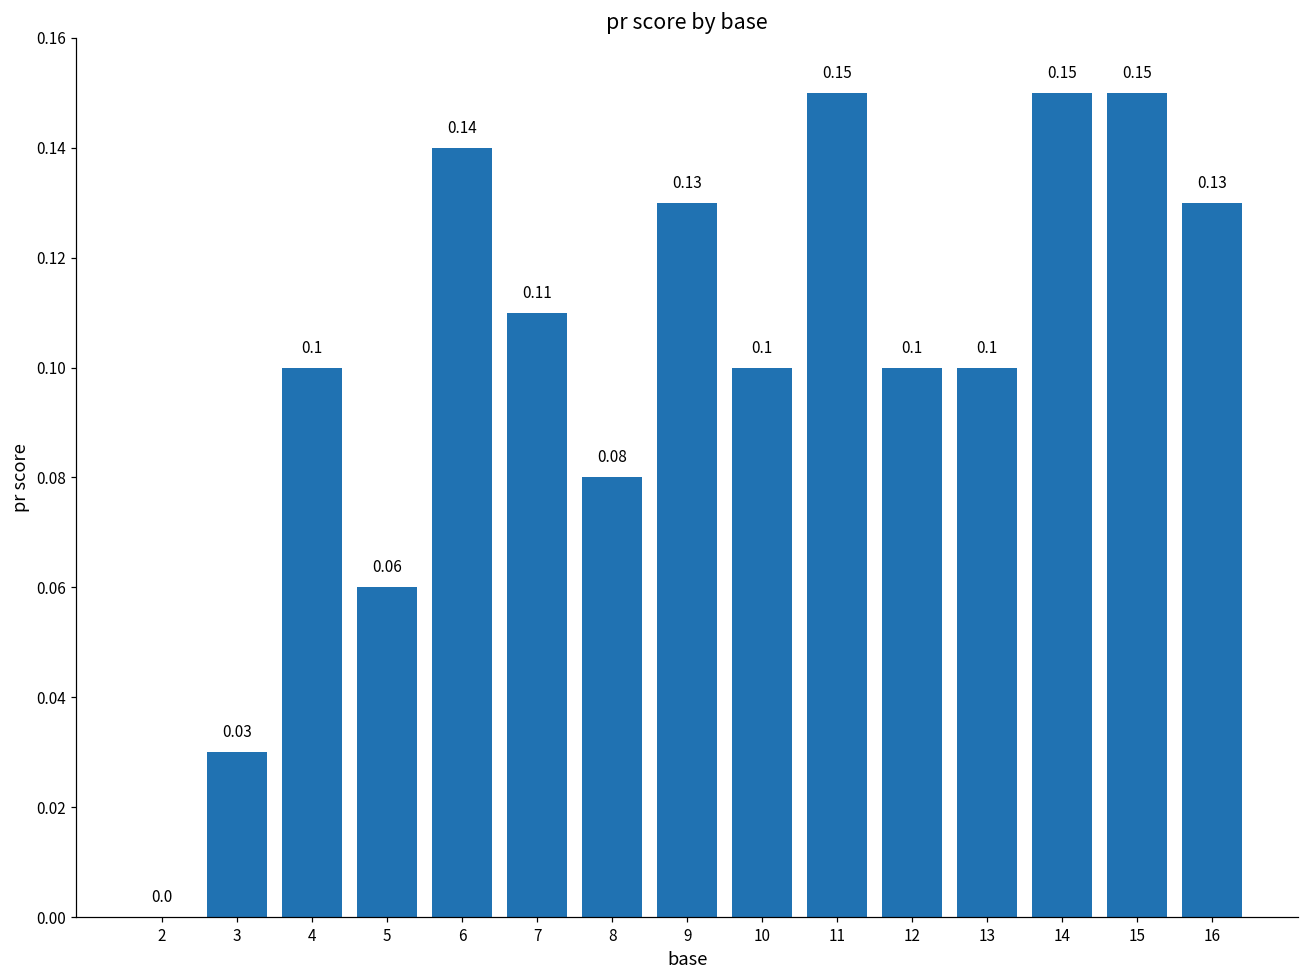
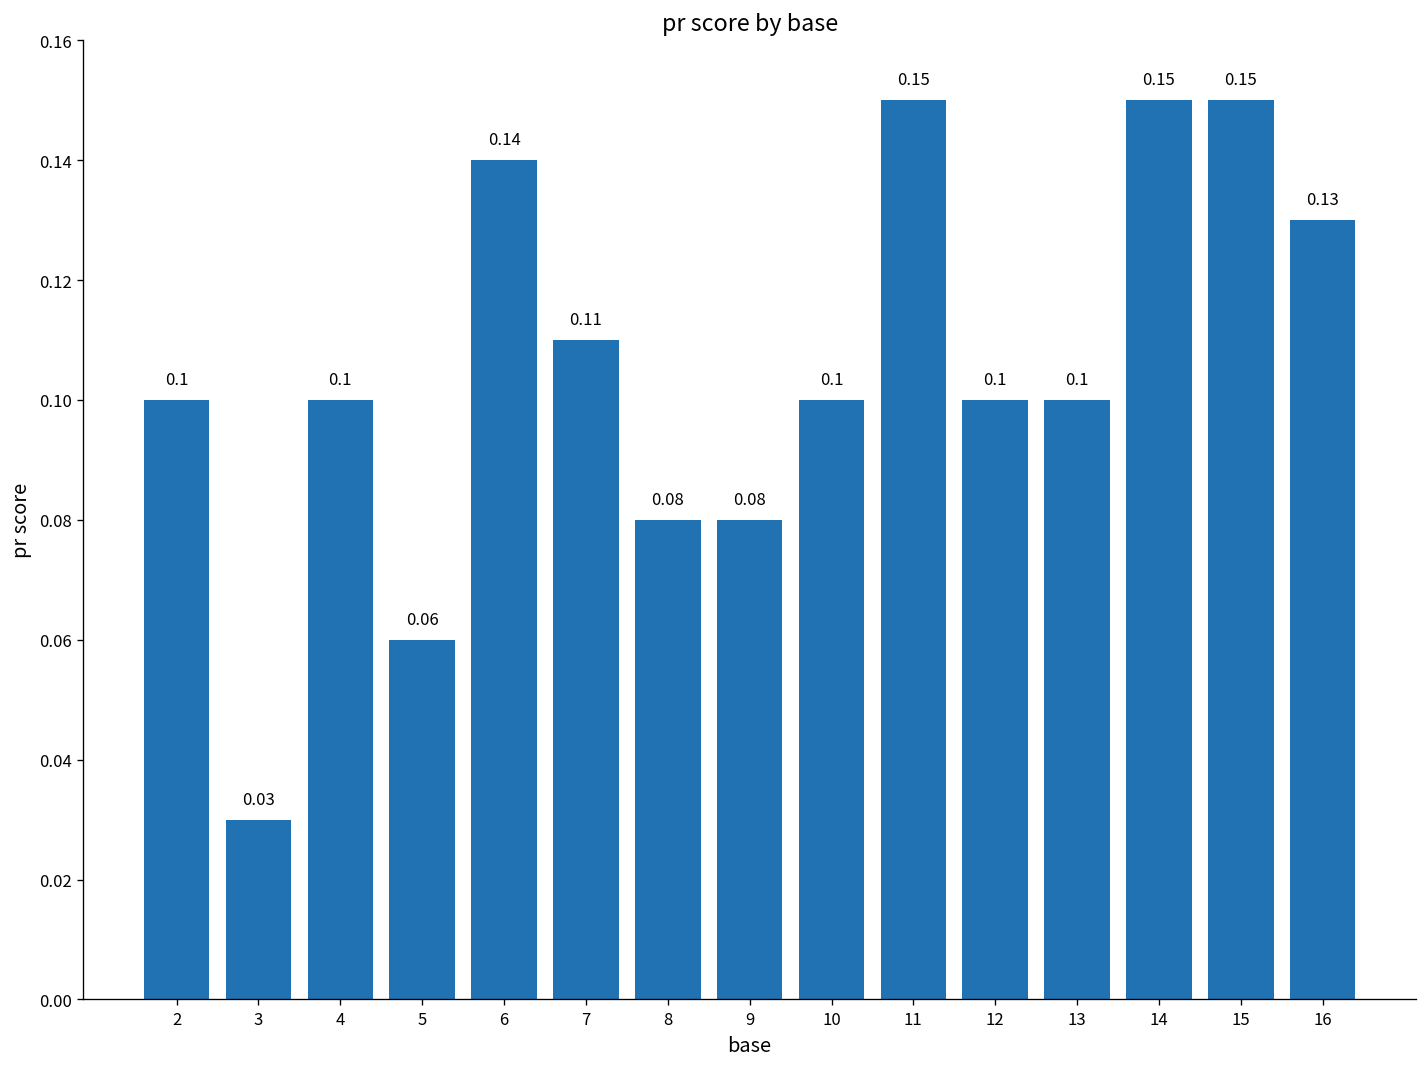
2: 0.0 -> 0.1
9: 0.13 -> 0.08
